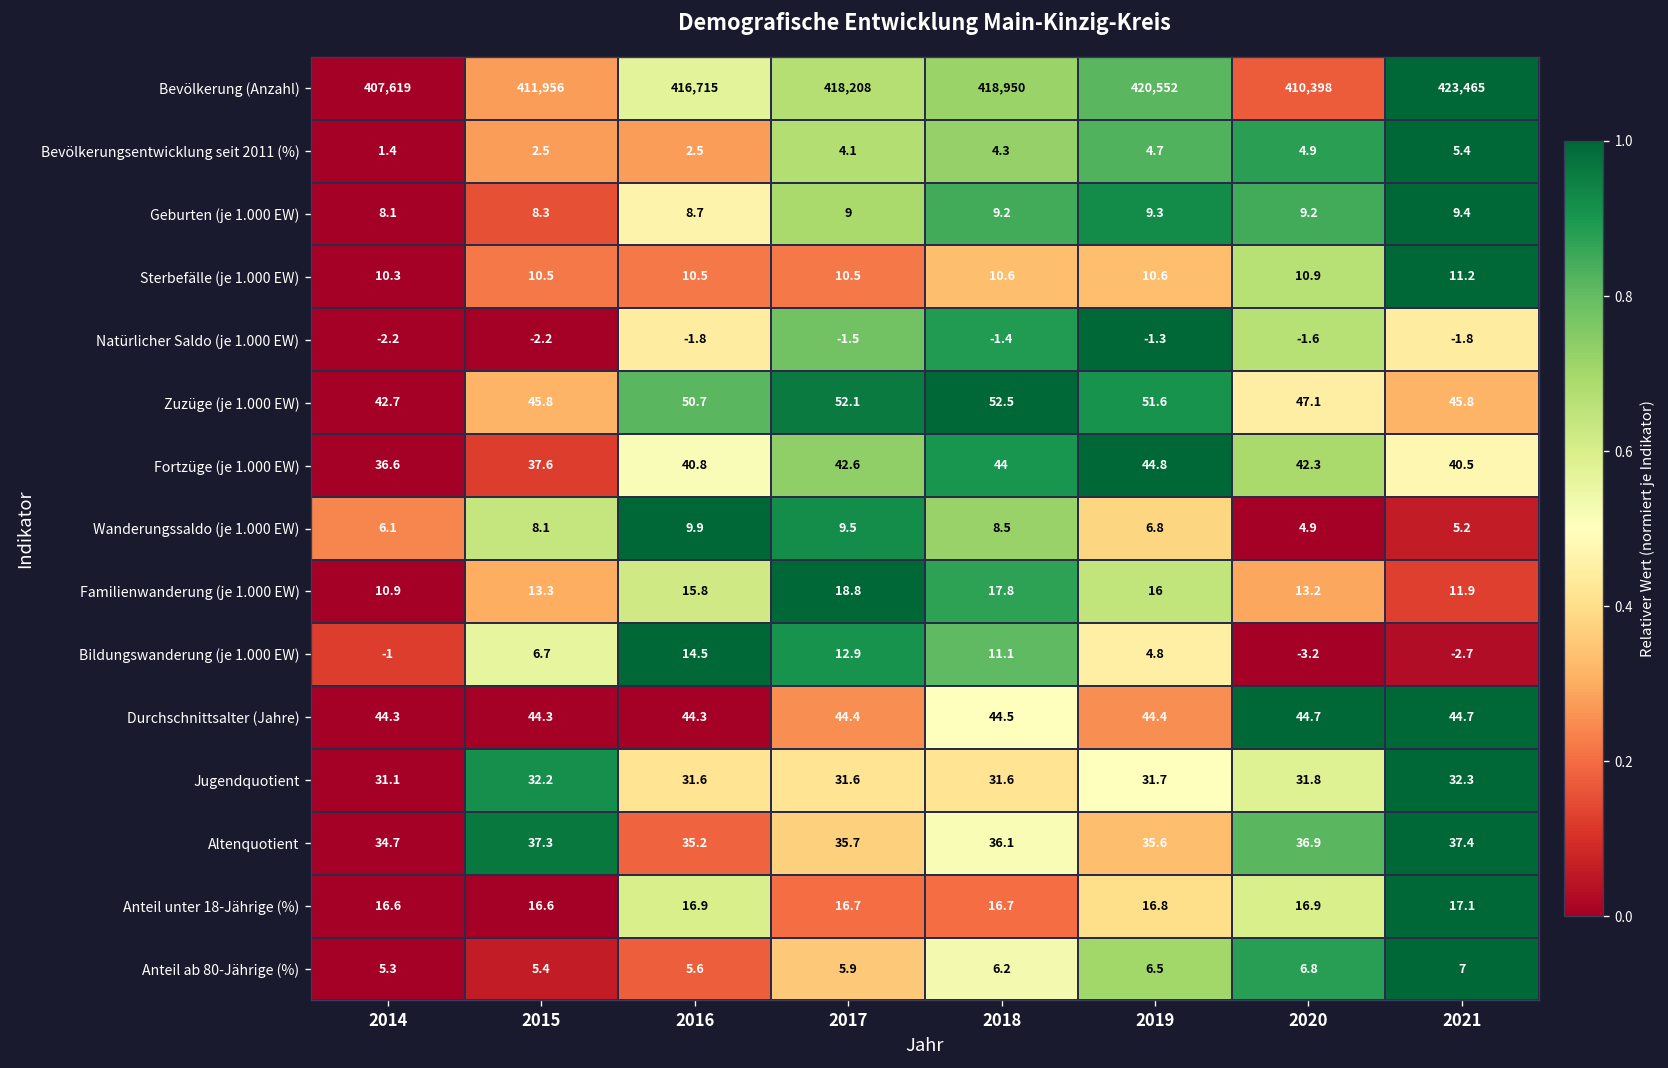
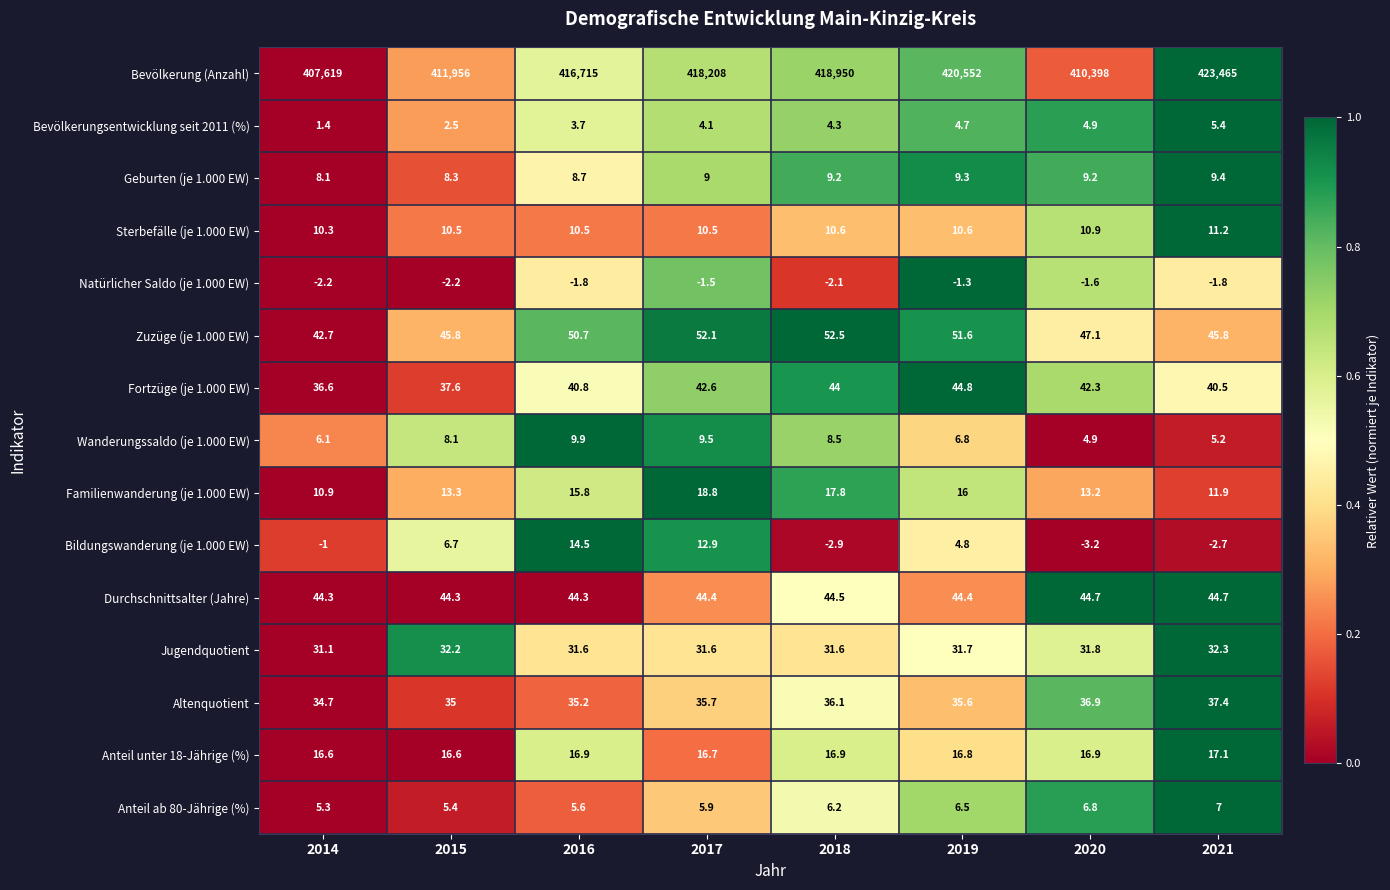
Bevölkerungsentwicklung seit 2011 (%), 2016: 2.5 -> 3.7
Natürlicher Saldo (je 1.000 EW), 2018: -1.4 -> -2.1
Bildungswanderung (je 1.000 EW), 2018: 11.1 -> -2.9
Altenquotient, 2015: 37.3 -> 35
Anteil unter 18-Jährige (%), 2018: 16.7 -> 16.9
